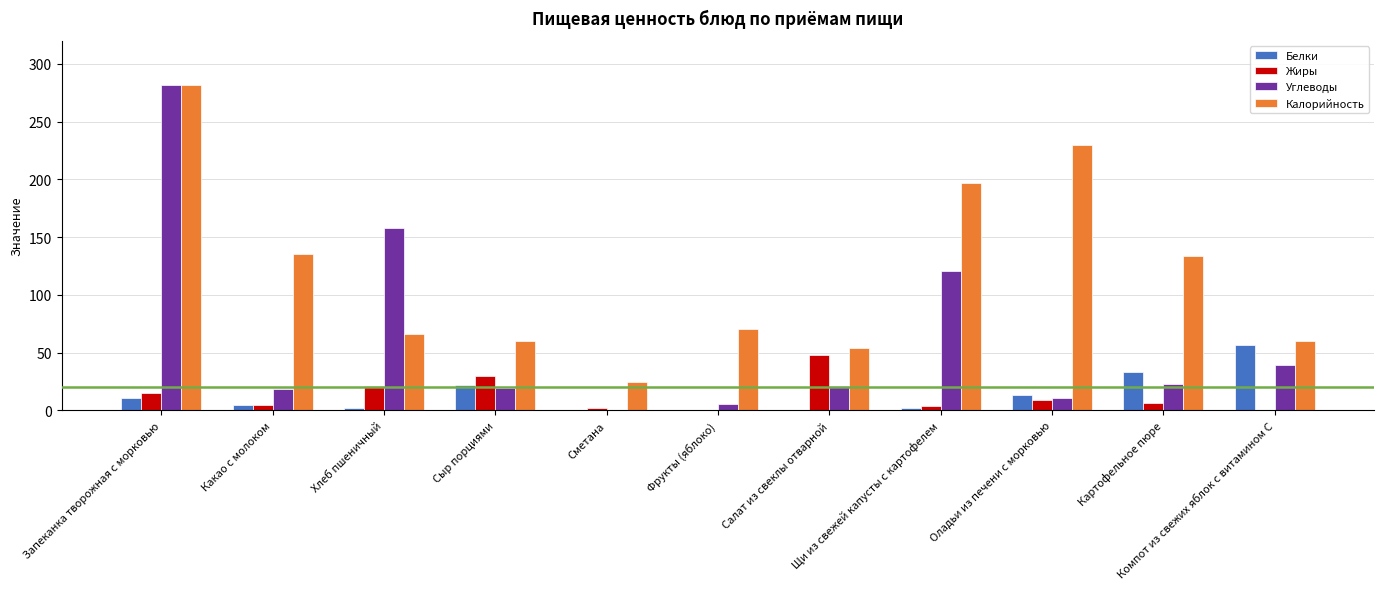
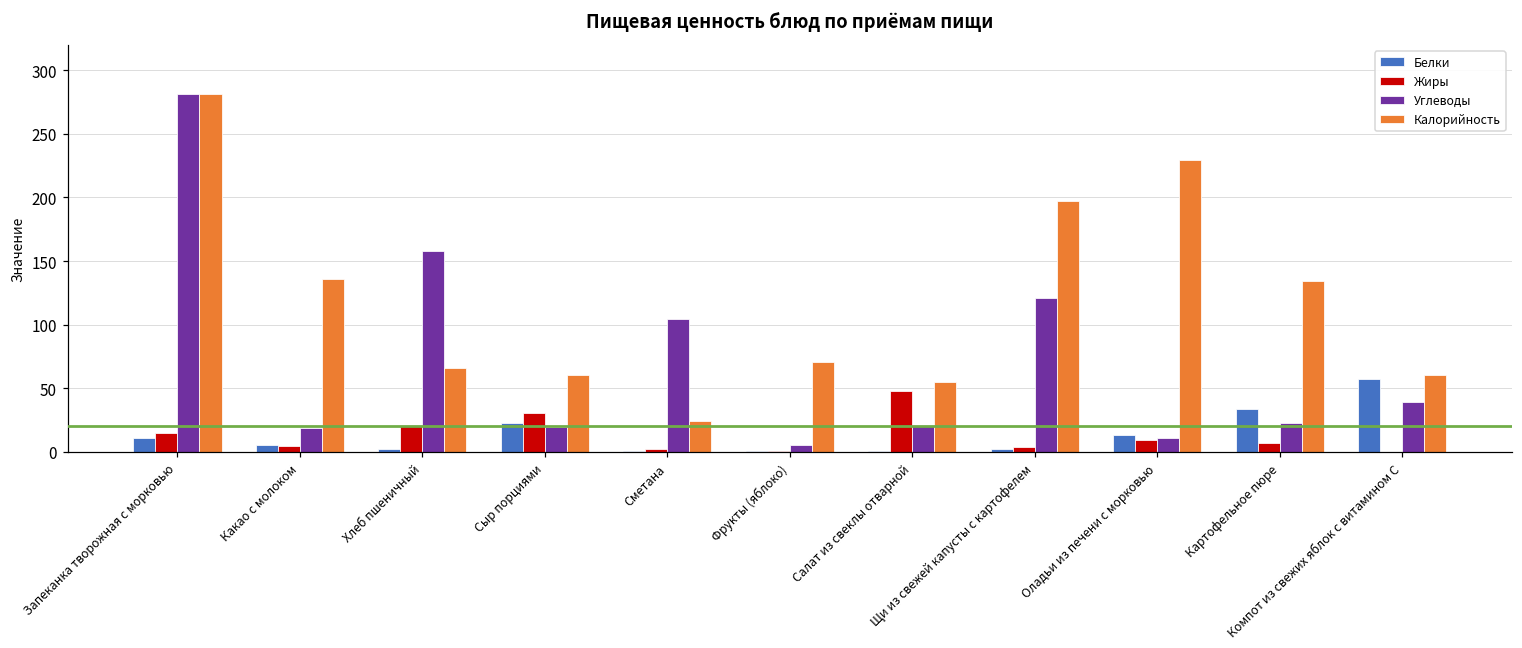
Углеводы, Сметана: 1 -> 104
